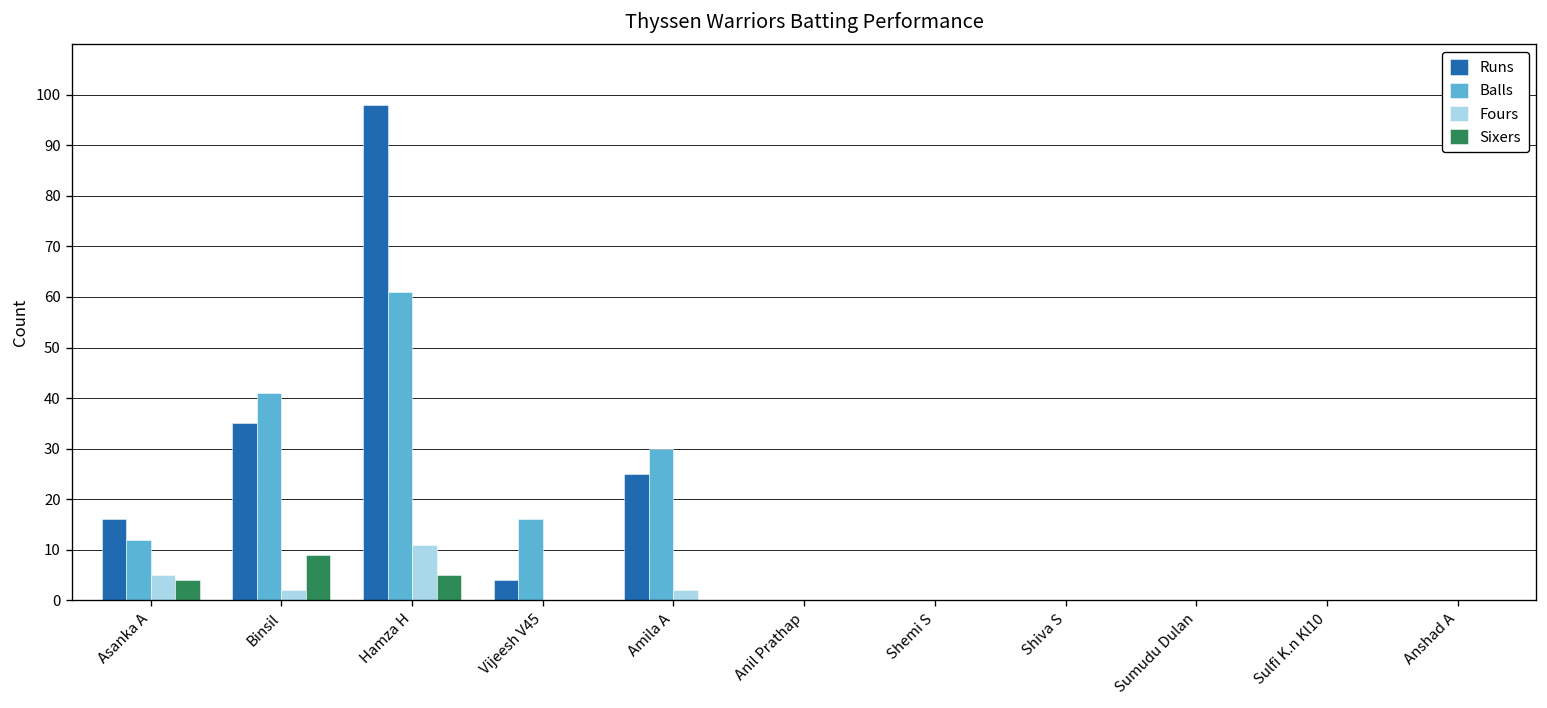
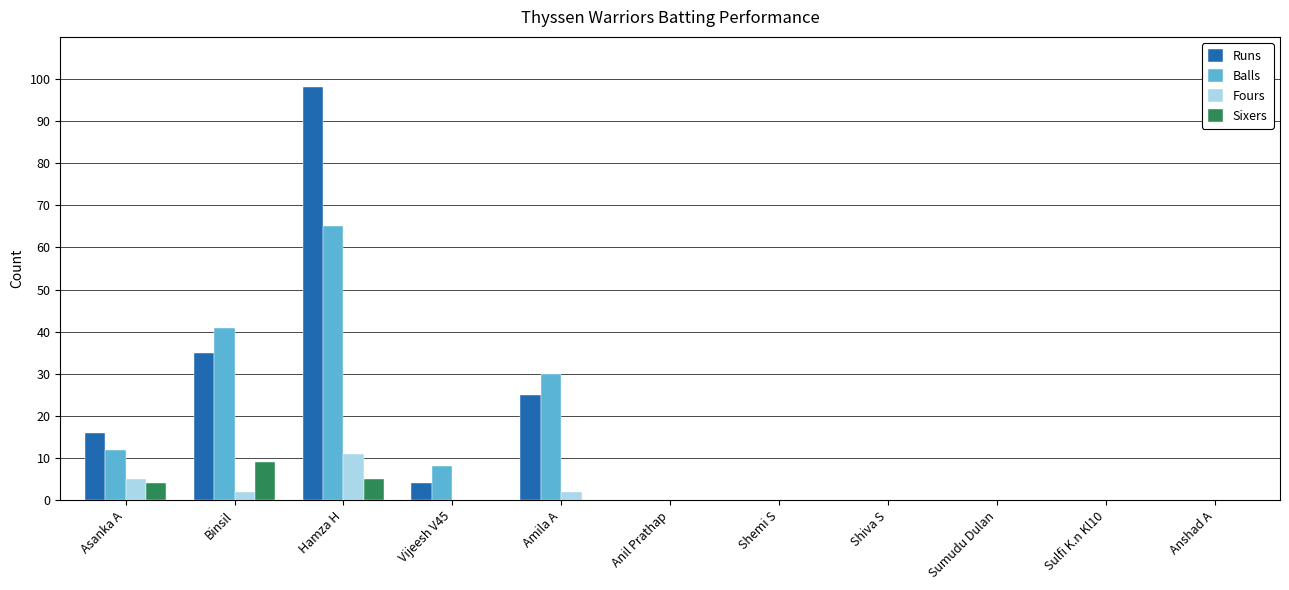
Balls, Hamza H: 61 -> 65
Balls, Vijeesh V45: 16 -> 8
